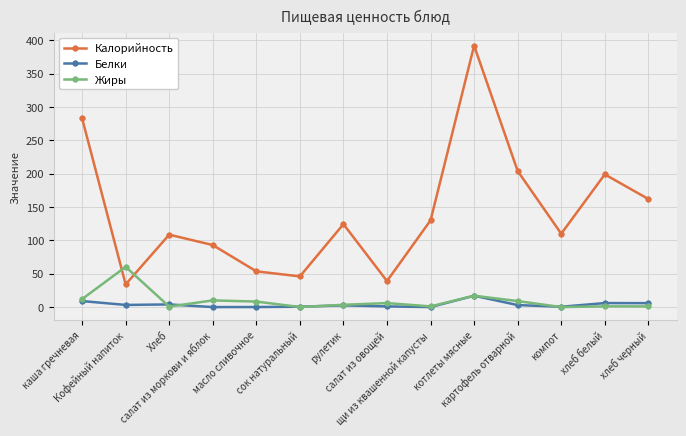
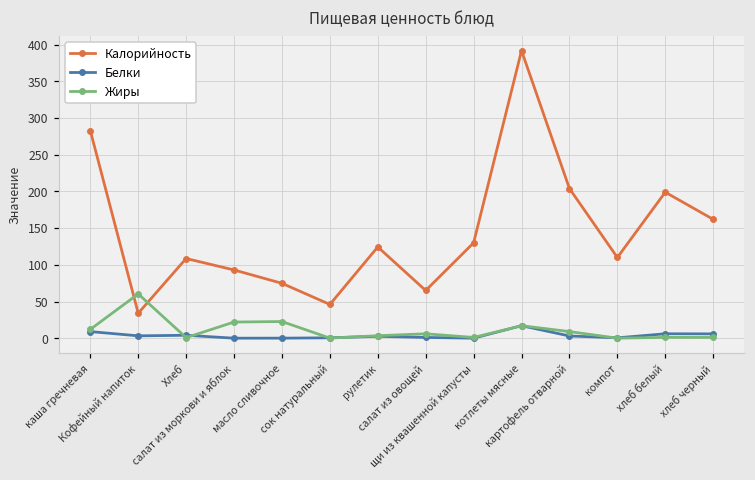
Жиры, салат из моркови и яблок: 10 -> 20
Калорийность, масло сливочное: 50 -> 70
Жиры, масло сливочное: 10 -> 20
Калорийность, салат из овощей: 40 -> 70
